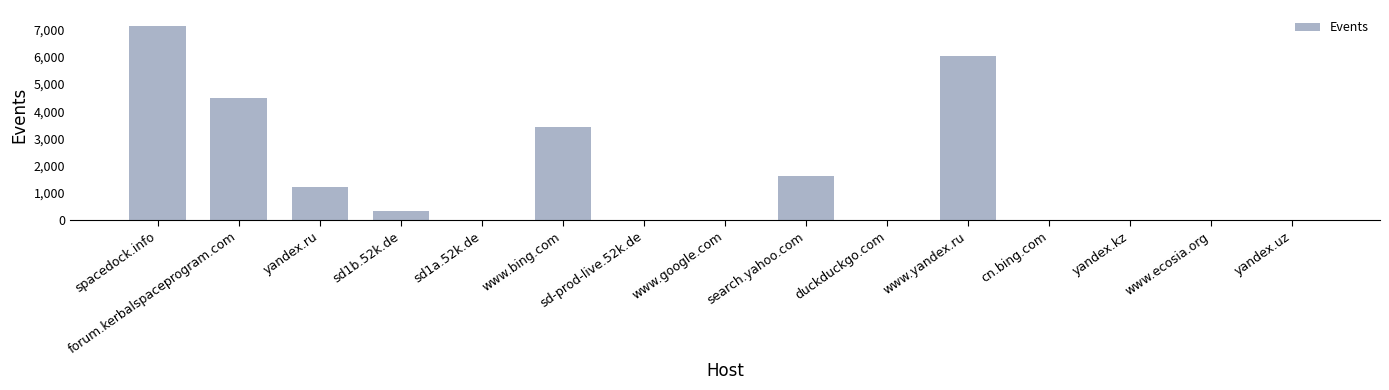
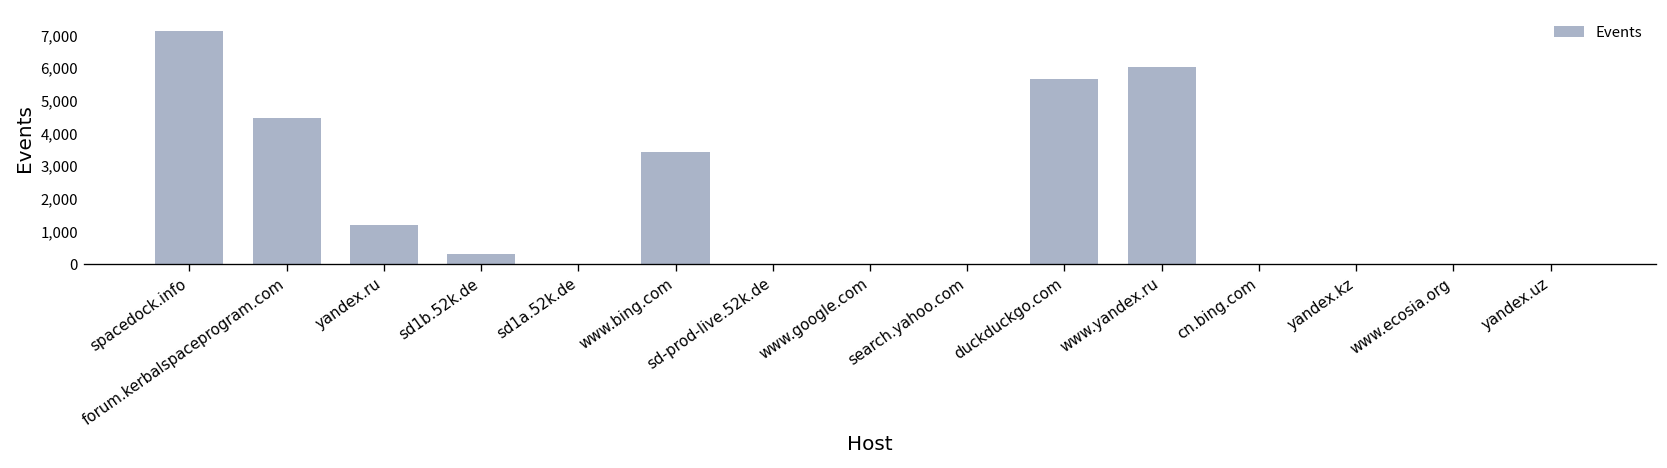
search.yahoo.com: 1,600 -> 0
duckduckgo.com: 0 -> 5,700
